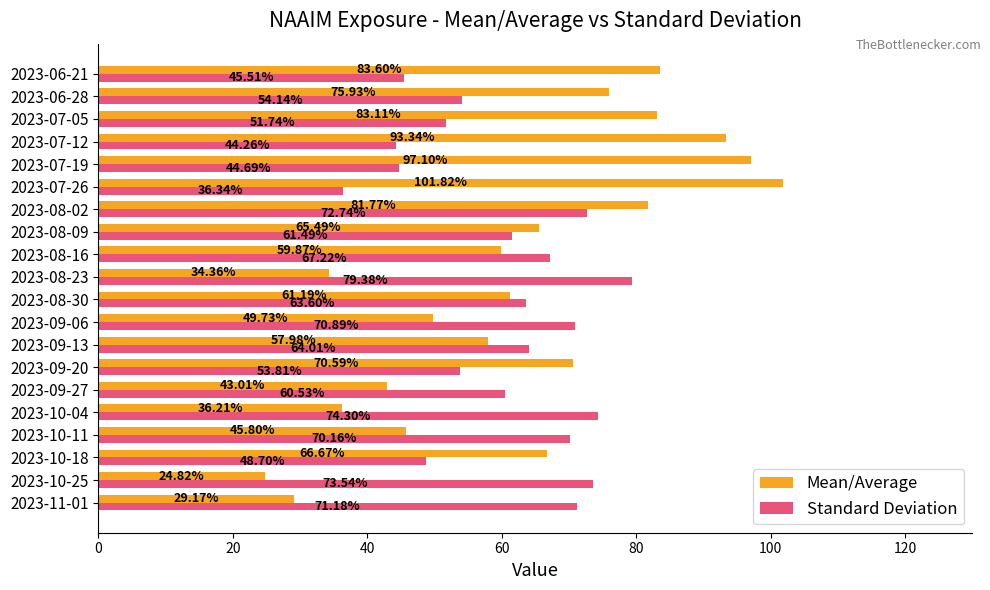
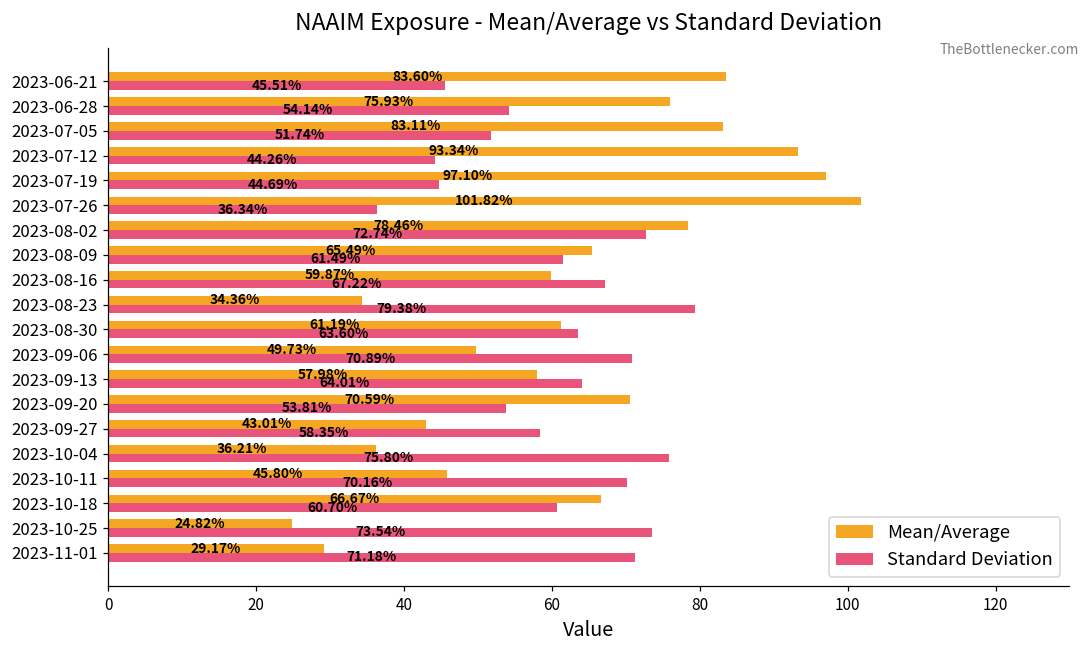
Mean/Average, 2023-08-02: 81.77% -> 78.46%
Standard Deviation, 2023-09-27: 60.53% -> 58.35%
Standard Deviation, 2023-10-04: 74.30% -> 75.80%
Standard Deviation, 2023-10-18: 48.70% -> 60.70%
